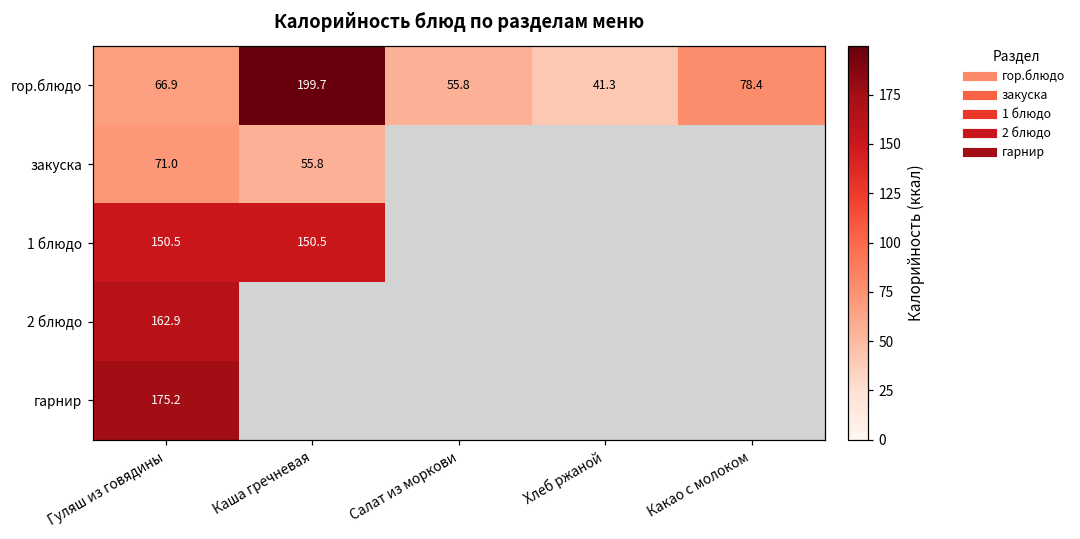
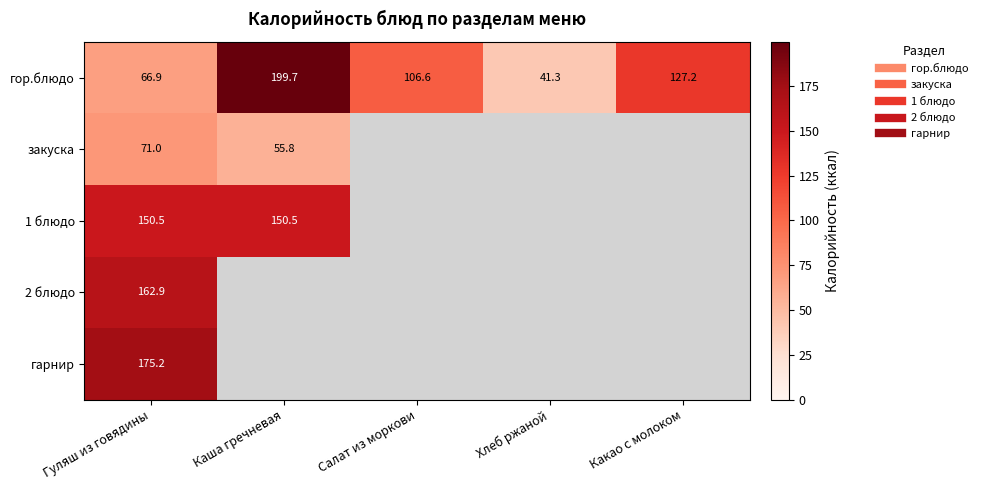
гор.блюдо, Салат из моркови: 55.8 -> 106.6
гор.блюдо, Какао с молоком: 78.4 -> 127.2
